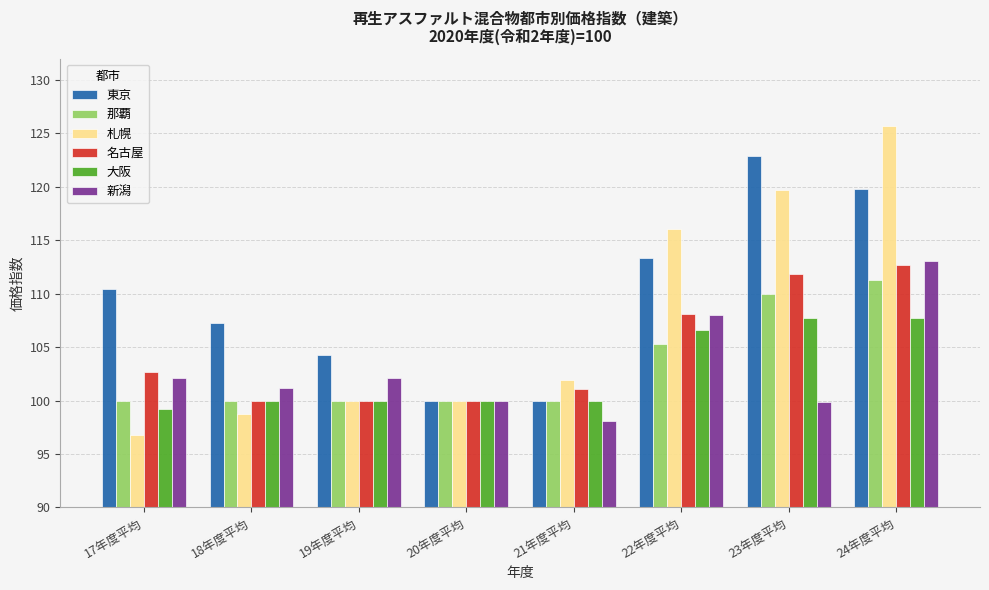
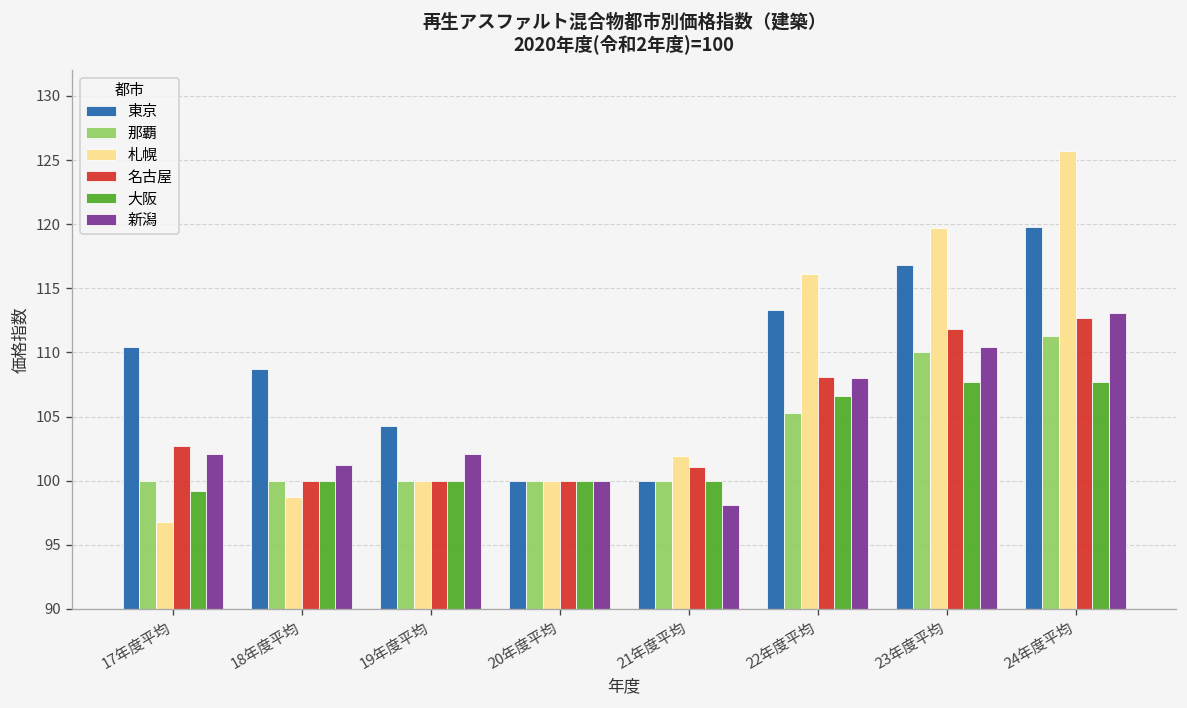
東京, 18年度平均: 107.3 -> 108.7
東京, 23年度平均: 122.9 -> 116.8
新潟, 23年度平均: 99.9 -> 110.4
